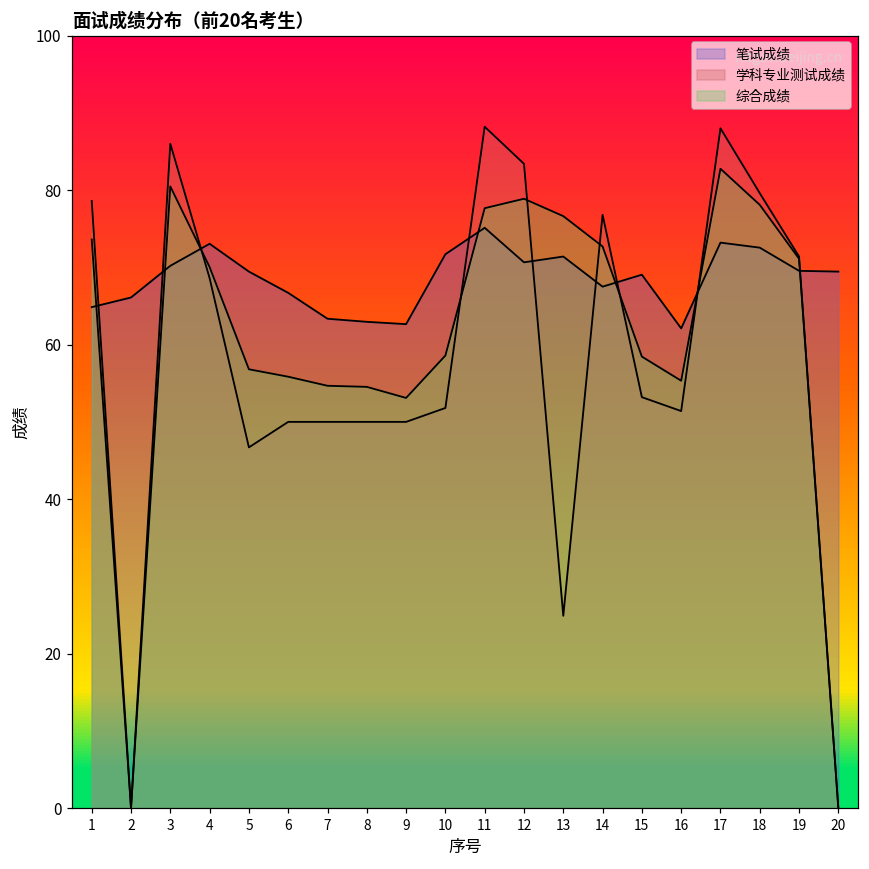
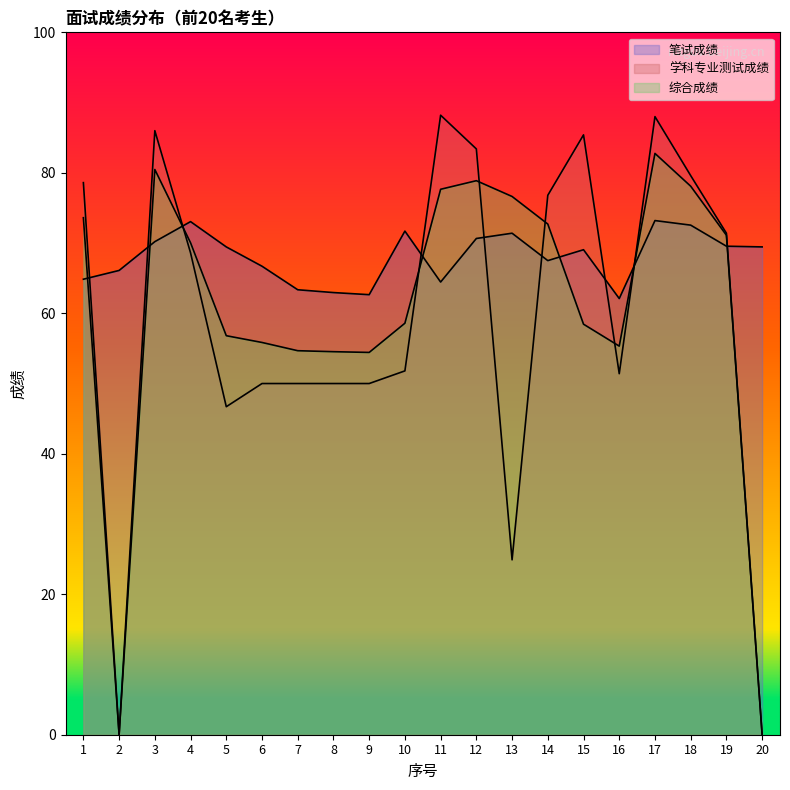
综合成绩, 9: 53 -> 54
笔试成绩, 11: 75 -> 64
学科专业测试成绩, 15: 53 -> 85
